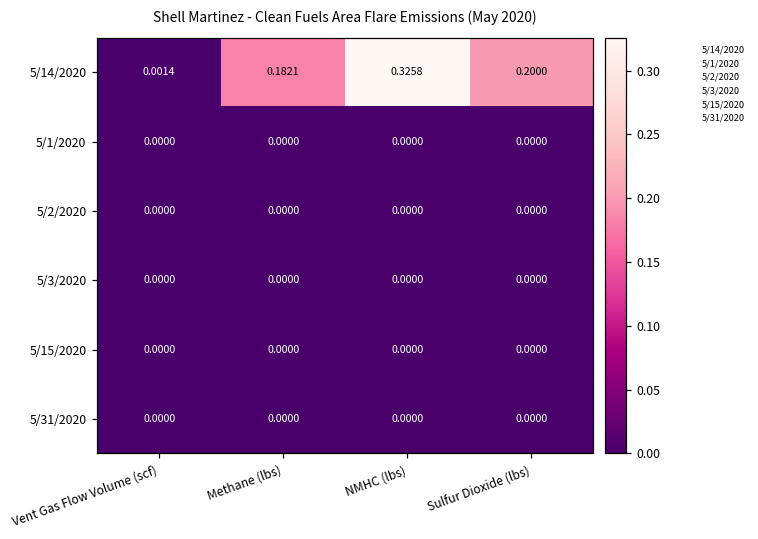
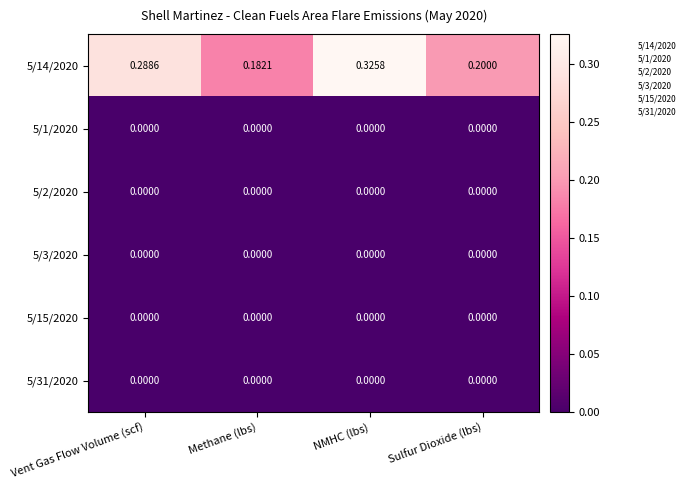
5/14/2020, Vent Gas Flow Volume (scf): 0.0014 -> 0.2886
